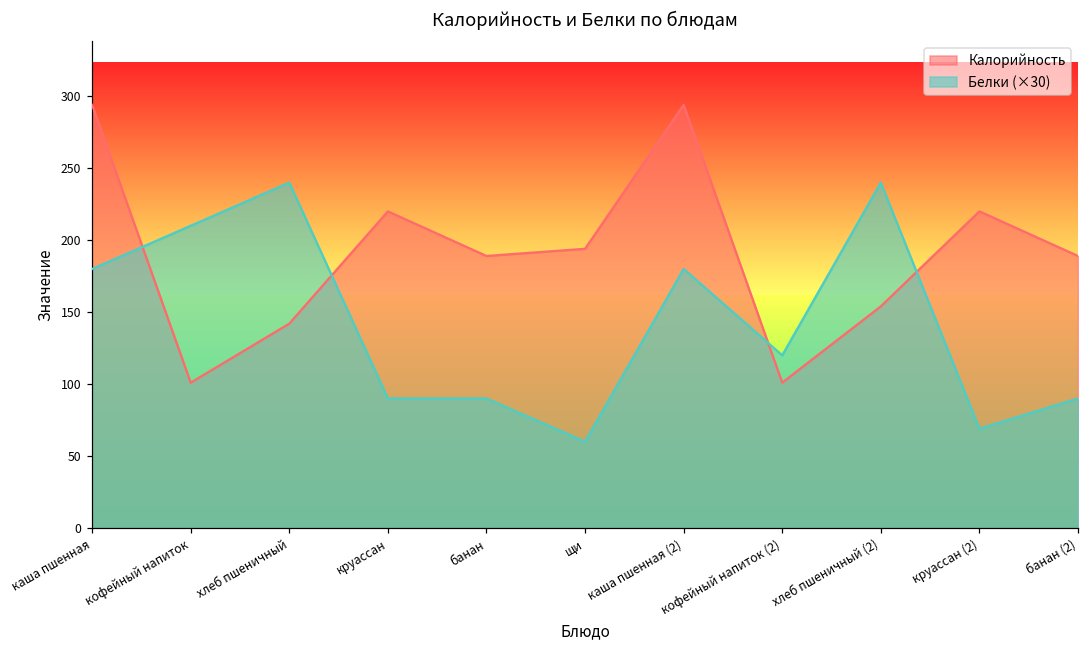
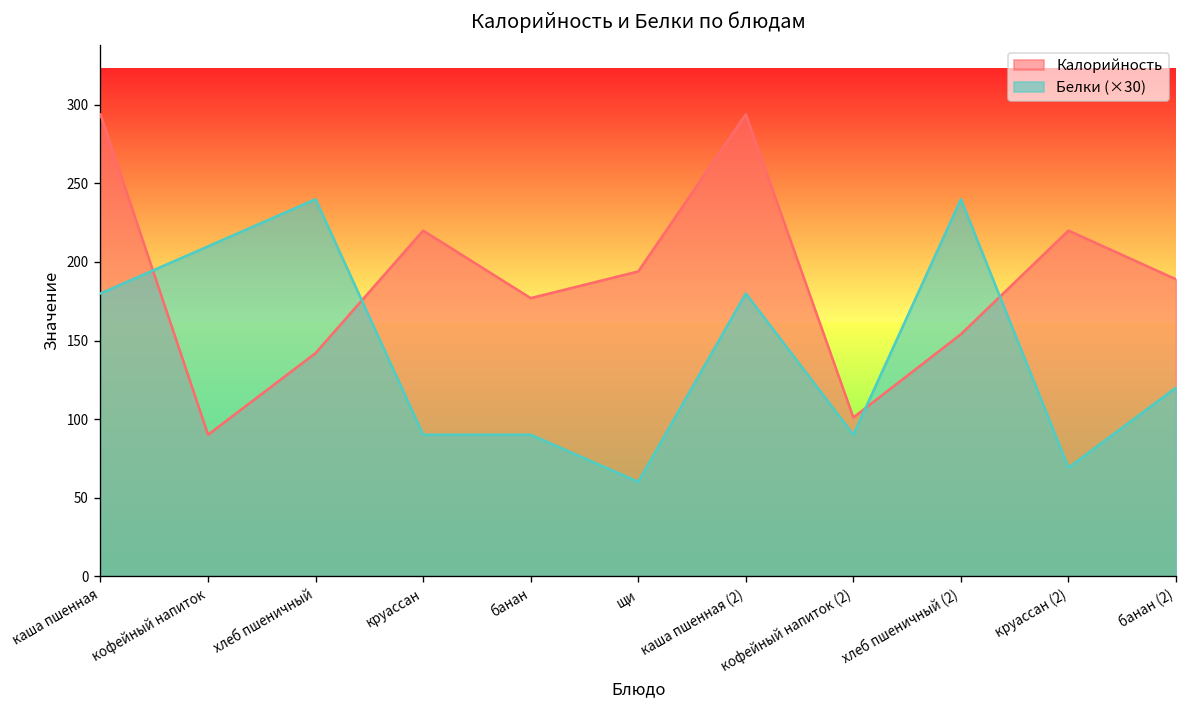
Калорийность, кофейный напиток: 101 -> 90
Калорийность, банан: 189 -> 177
Белки (×30), кофейный напиток (2): 120 -> 90
Белки (×30), банан (2): 90 -> 120
